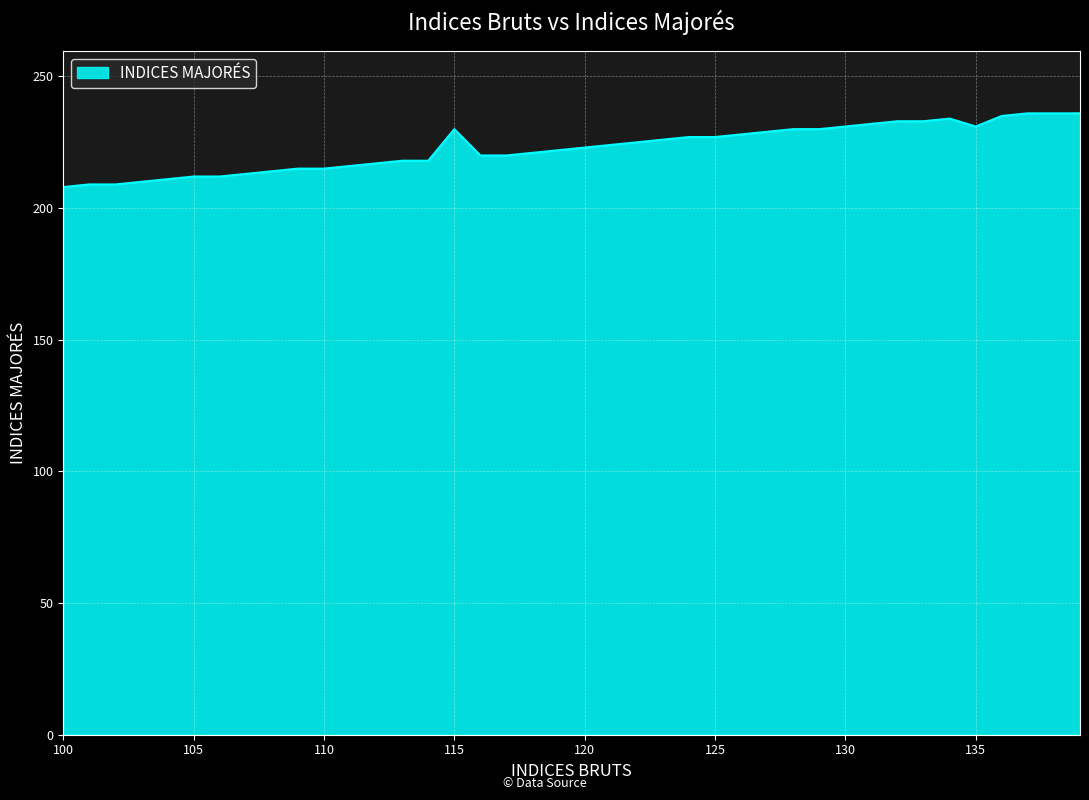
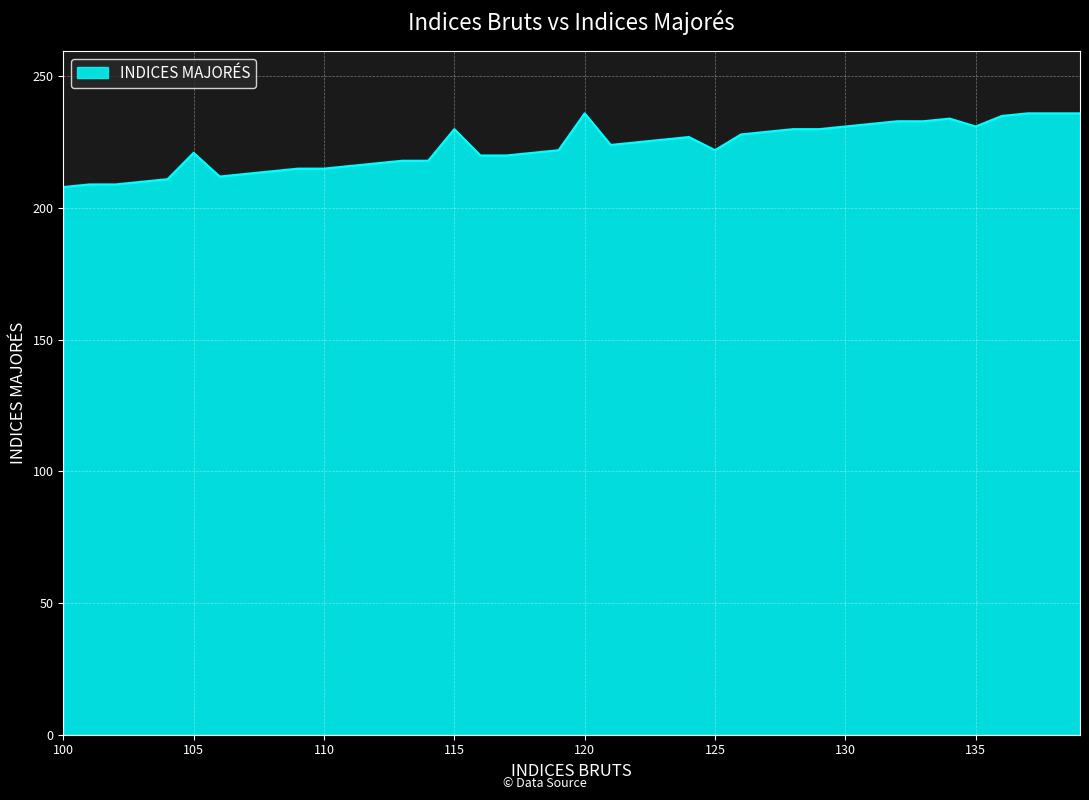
105: 212 -> 221
120: 223 -> 236
125: 227 -> 222
